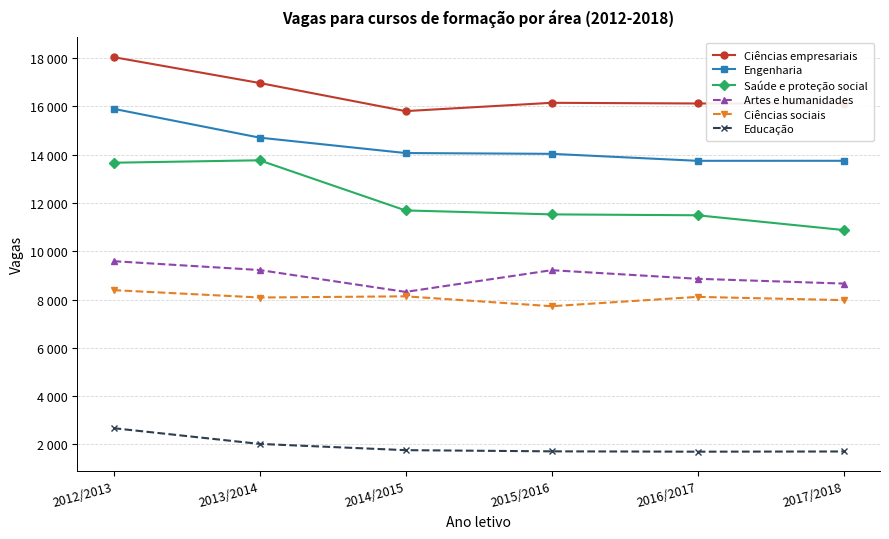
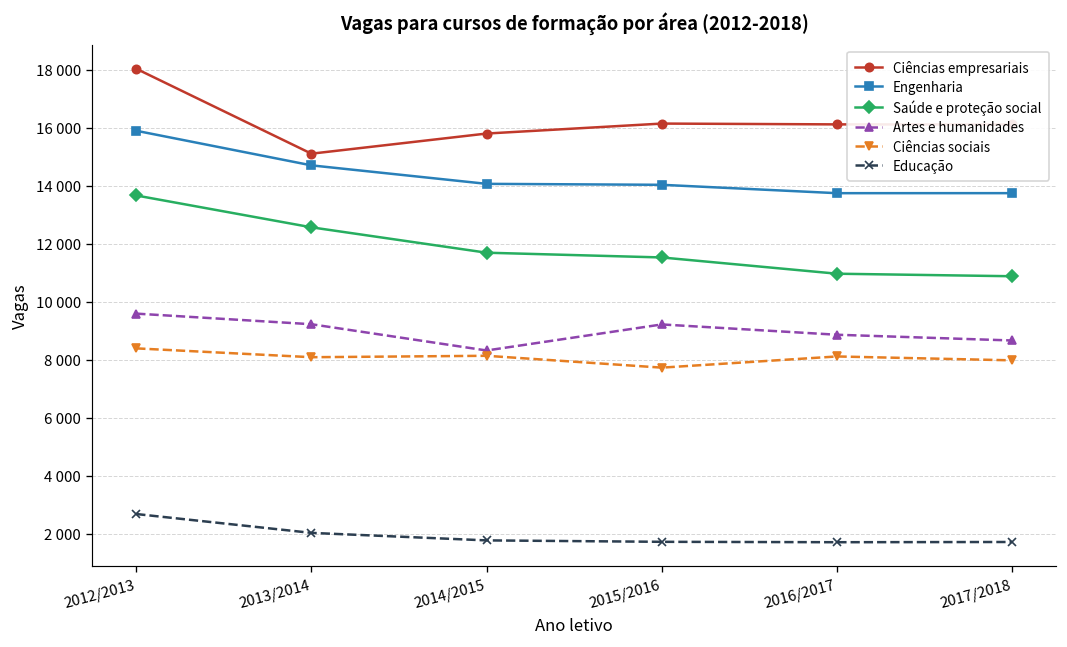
Ciências empresariais, 2013/2014: 17000 -> 15100
Saúde e proteção social, 2013/2014: 13800 -> 12600
Saúde e proteção social, 2016/2017: 11500 -> 11000
